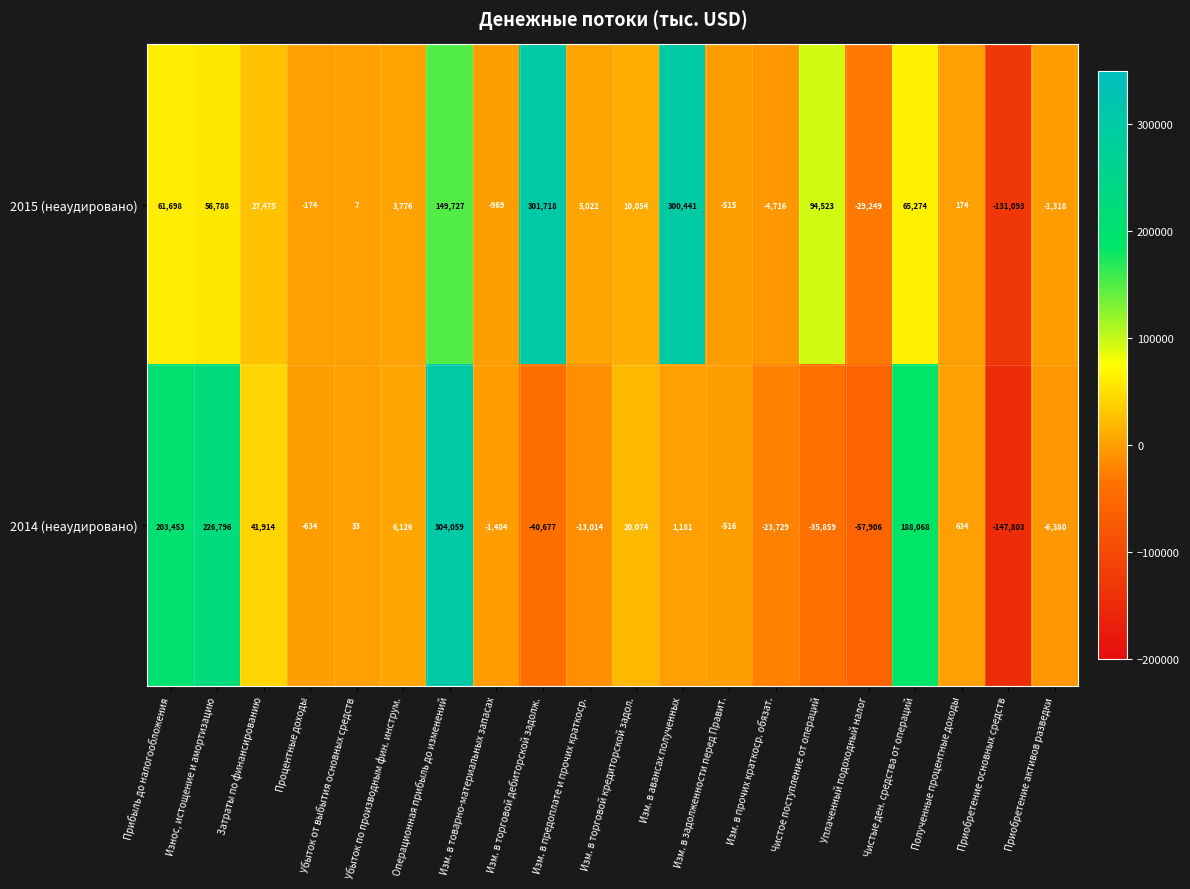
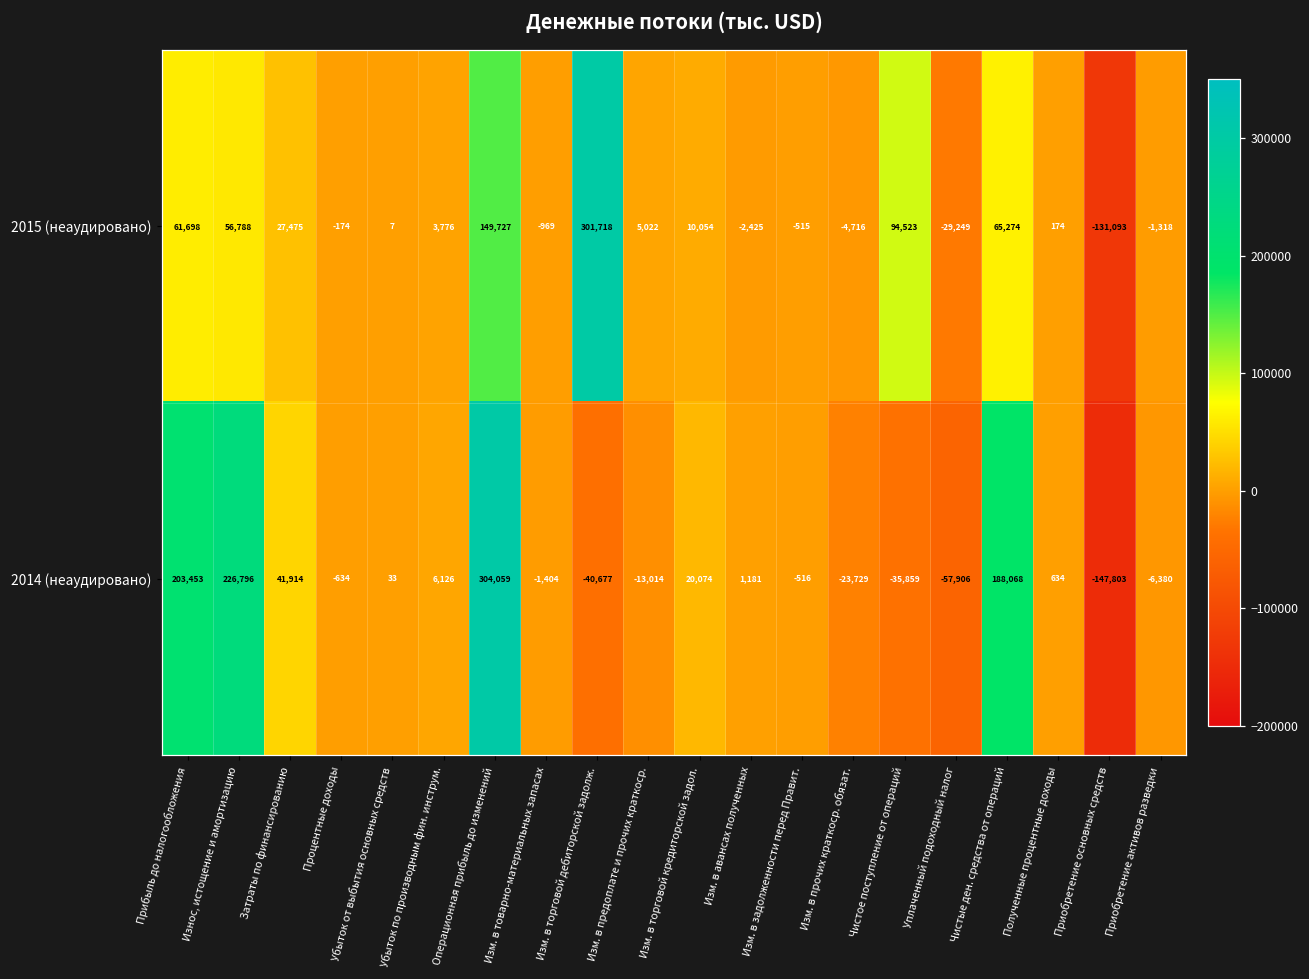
2015 (неаудировано), Изм. в авансах полученных: 300,441 -> -2,425
